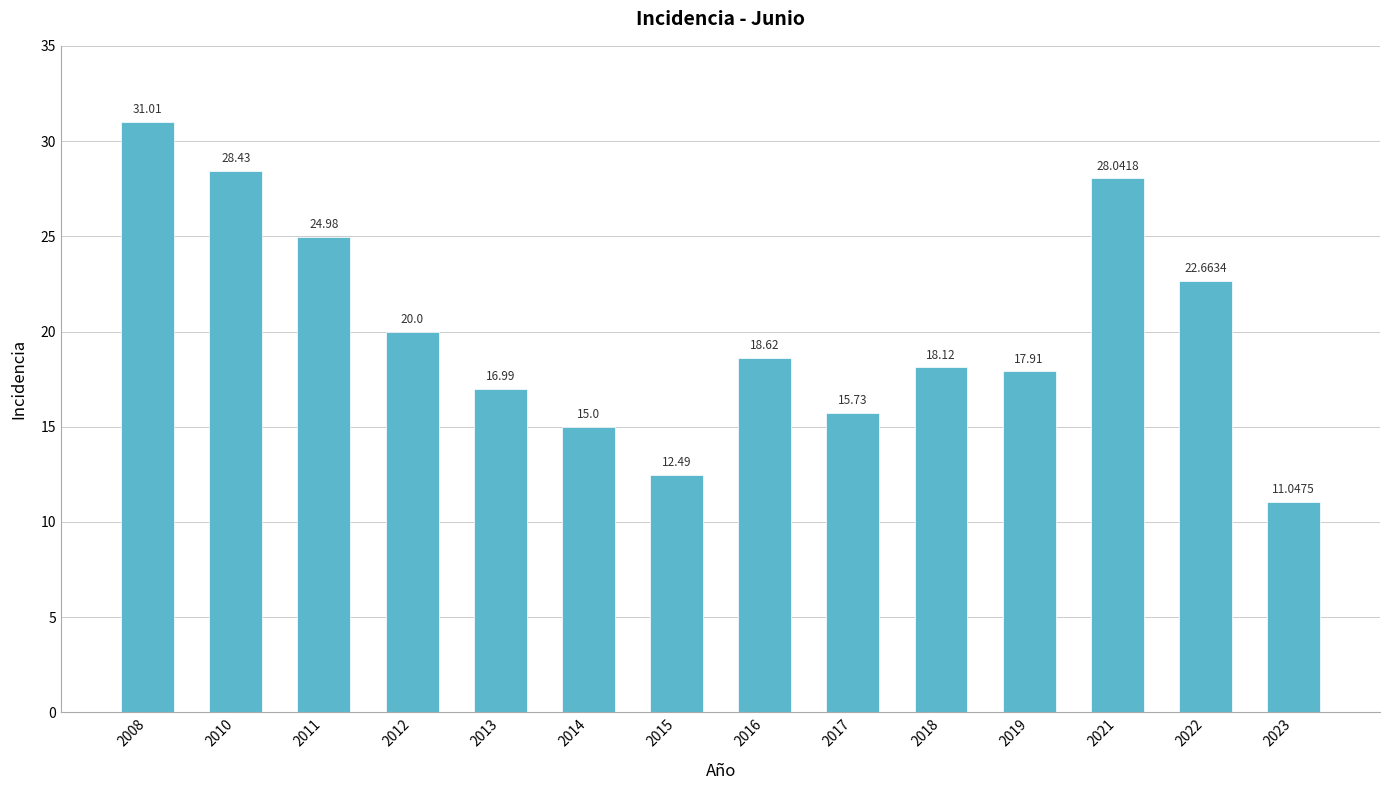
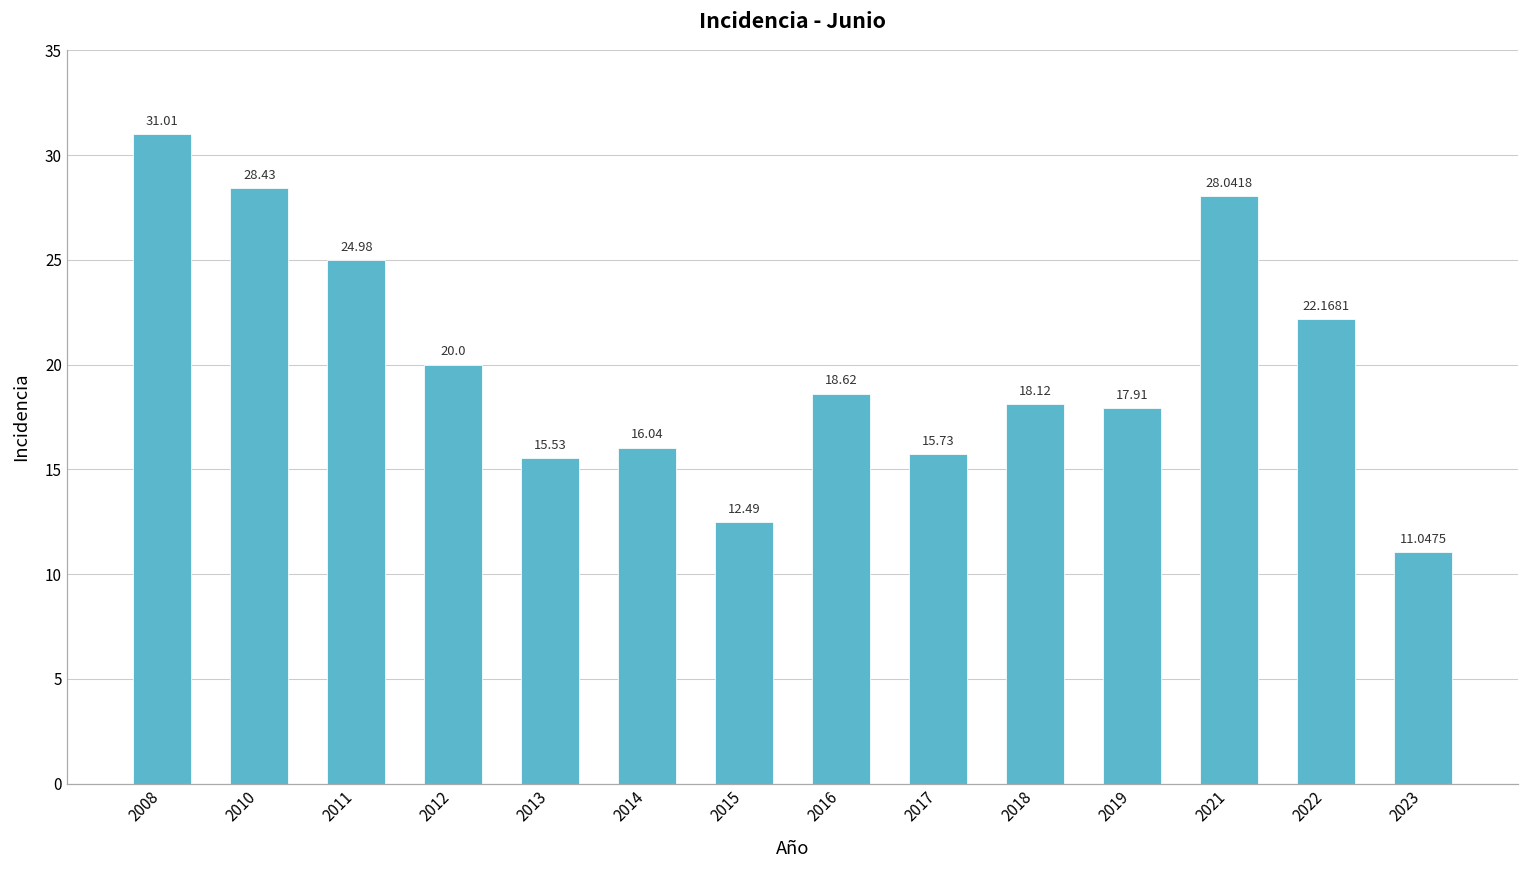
2013: 16.99 -> 15.53
2014: 15.0 -> 16.04
2022: 22.6634 -> 22.1681
